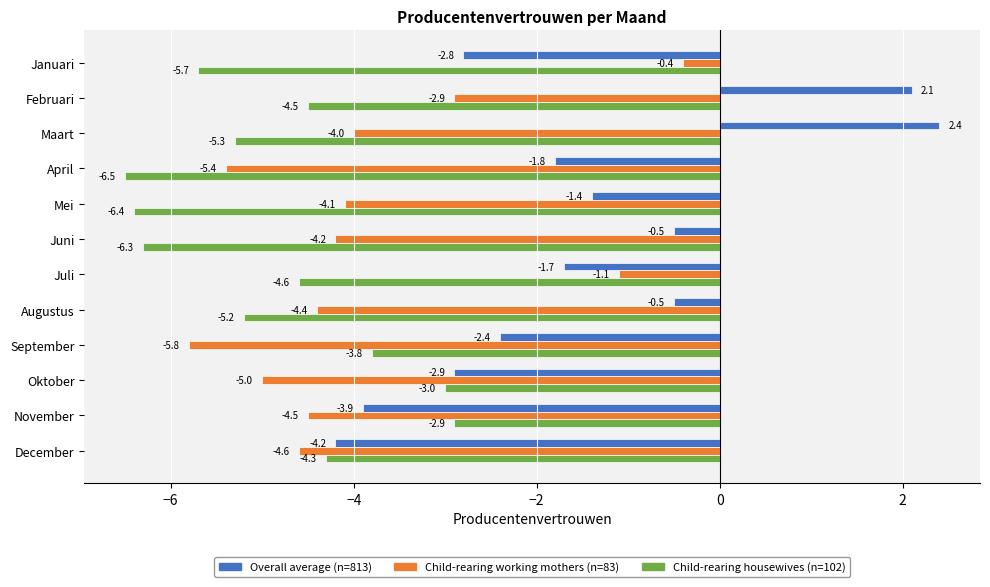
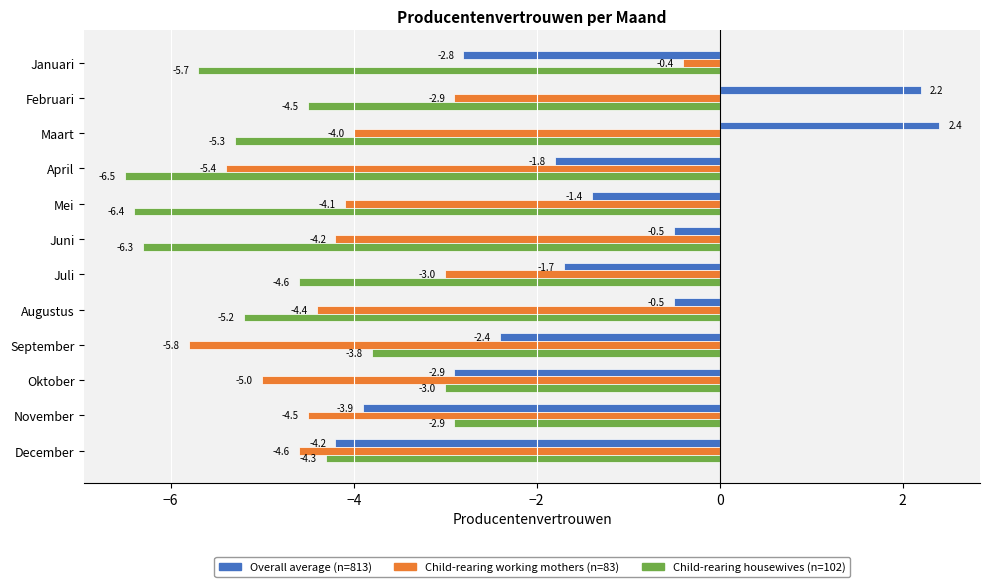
Overall average (n=813), Februari: 2.1 -> 2.2
Child-rearing working mothers (n=83), Juli: -1.1 -> -3.0
